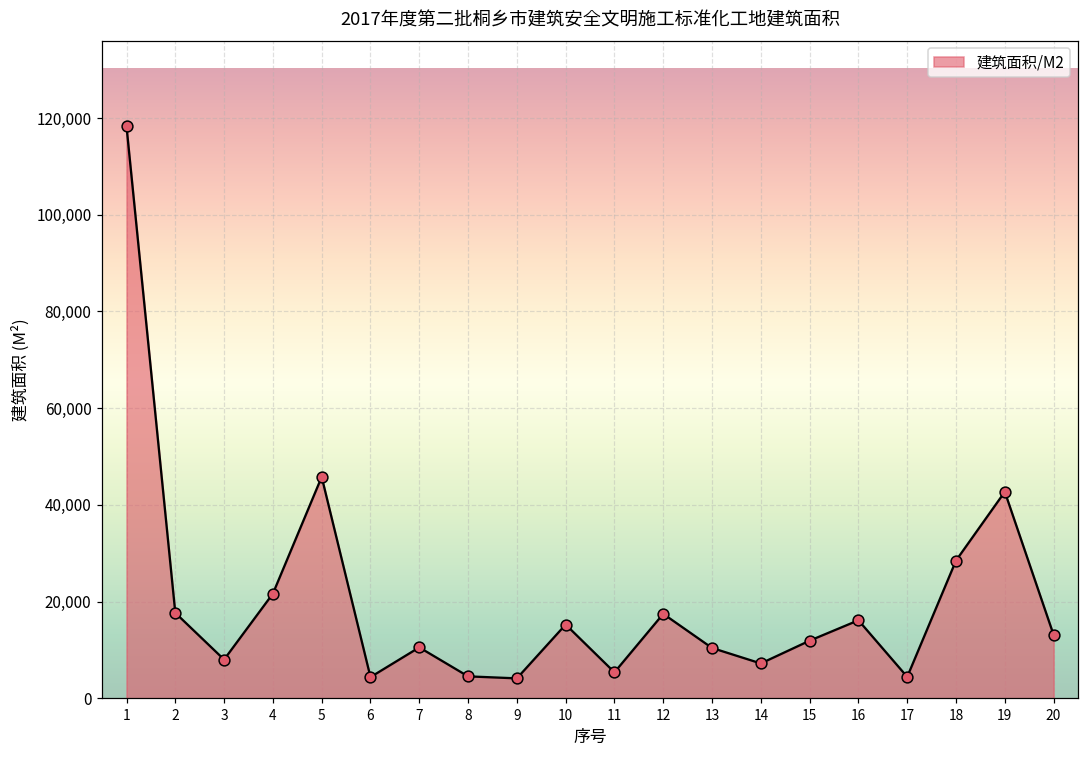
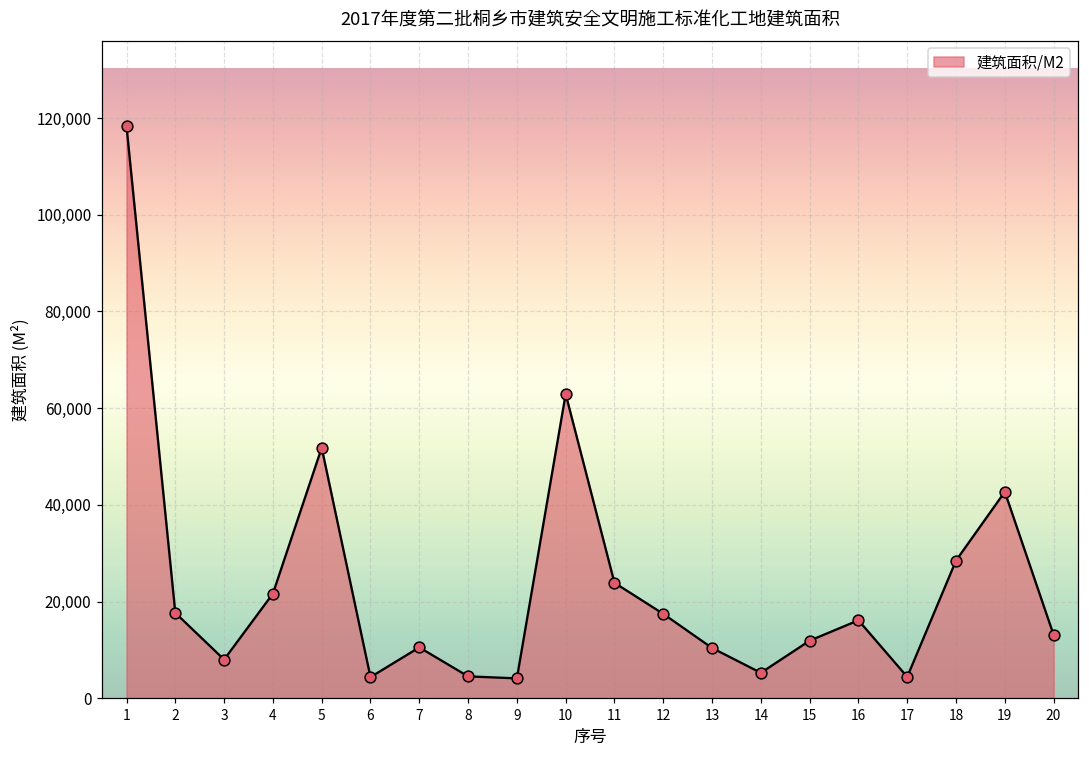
5: 46,000 -> 52,000
10: 15,000 -> 63,000
11: 5,000 -> 24,000
14: 7,000 -> 5,000
